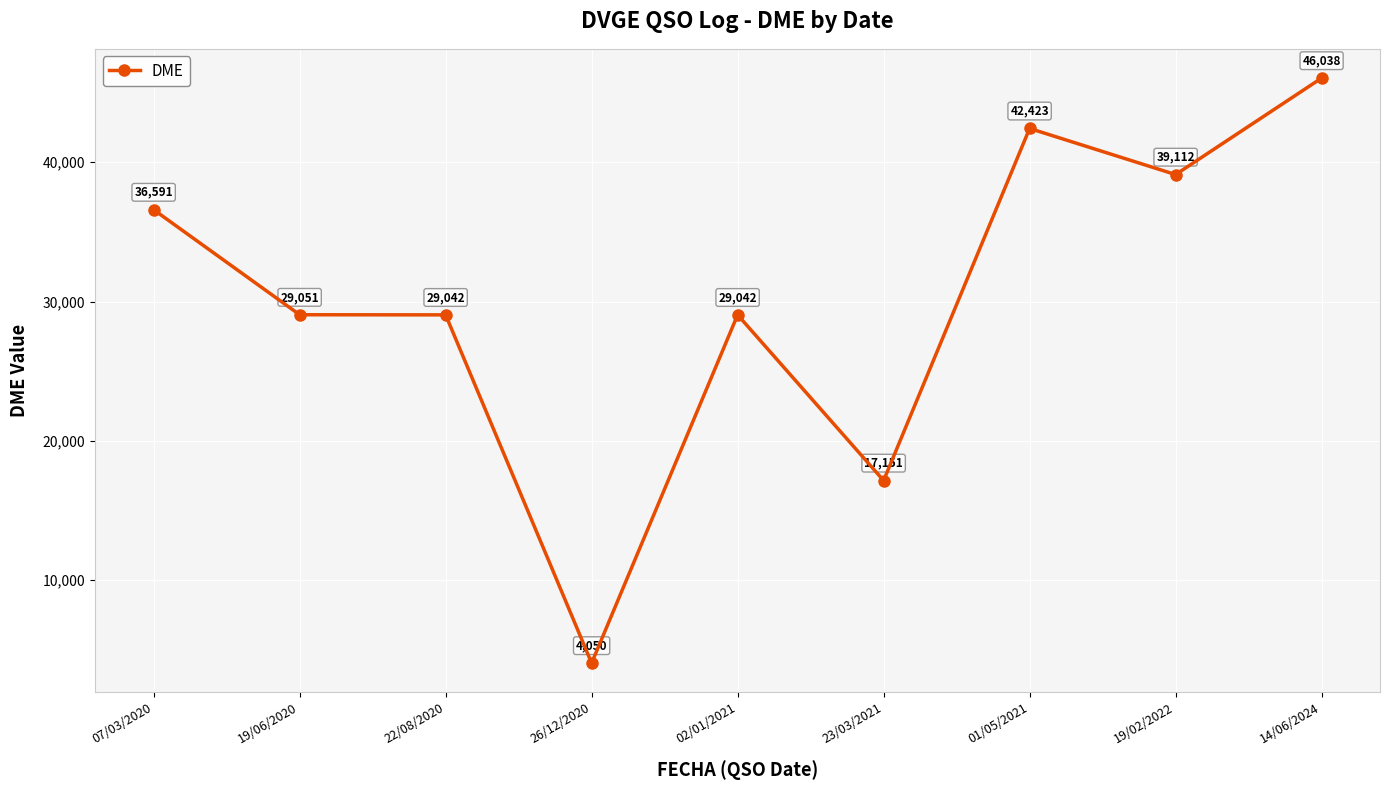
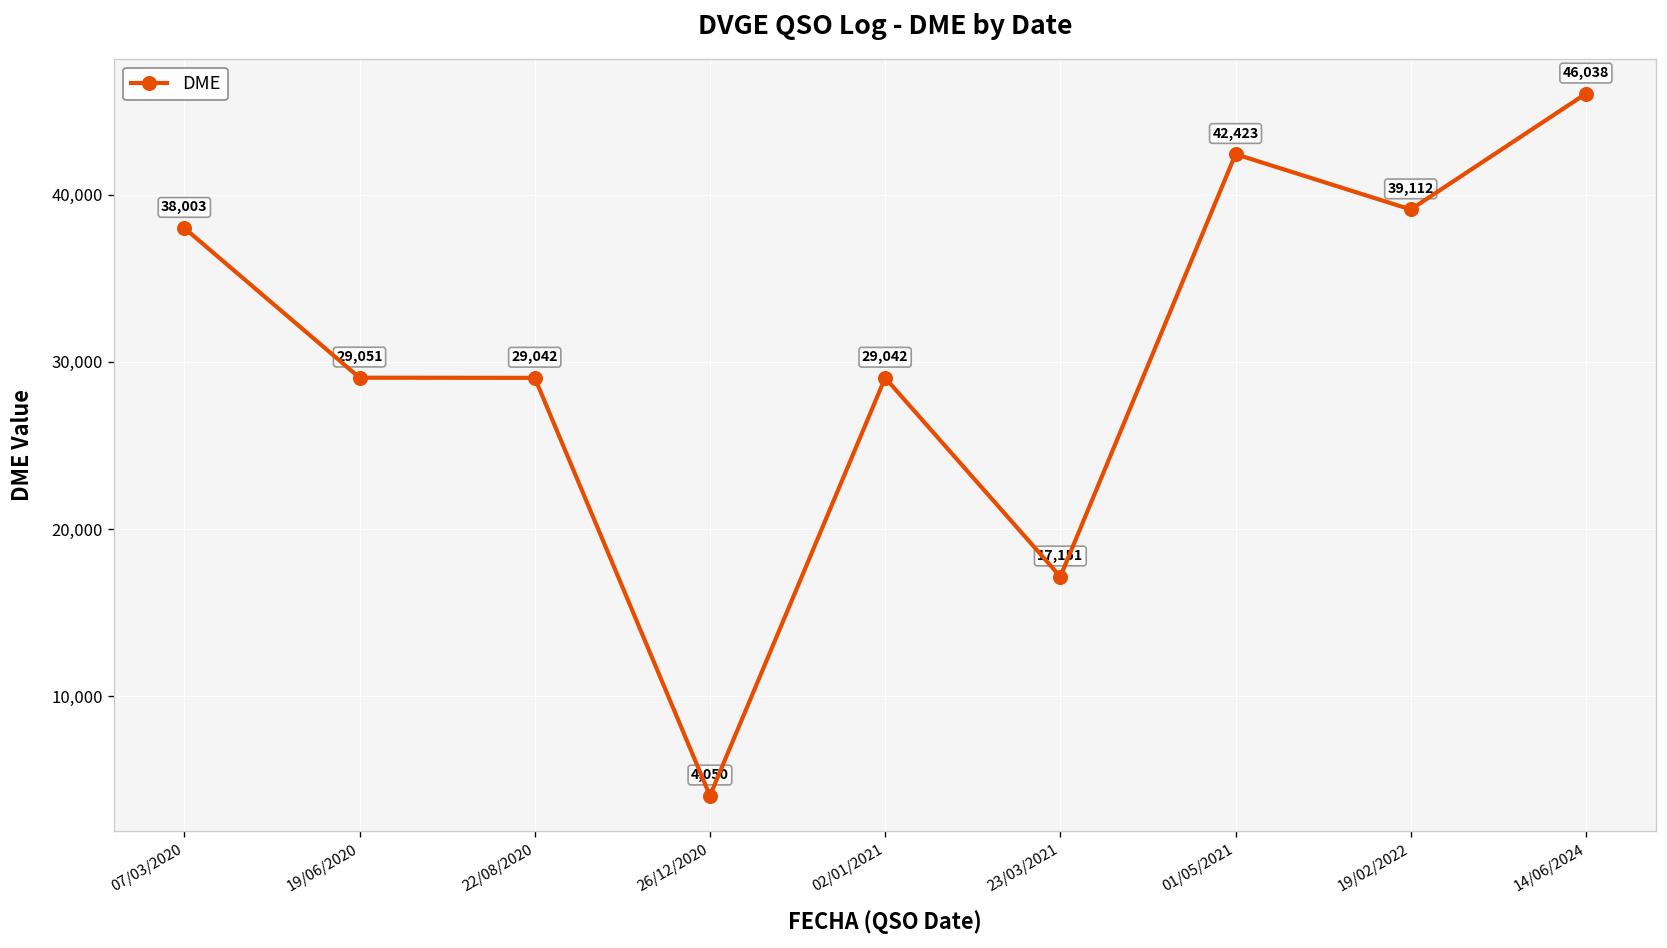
07/03/2020: 36,591 -> 38,003
